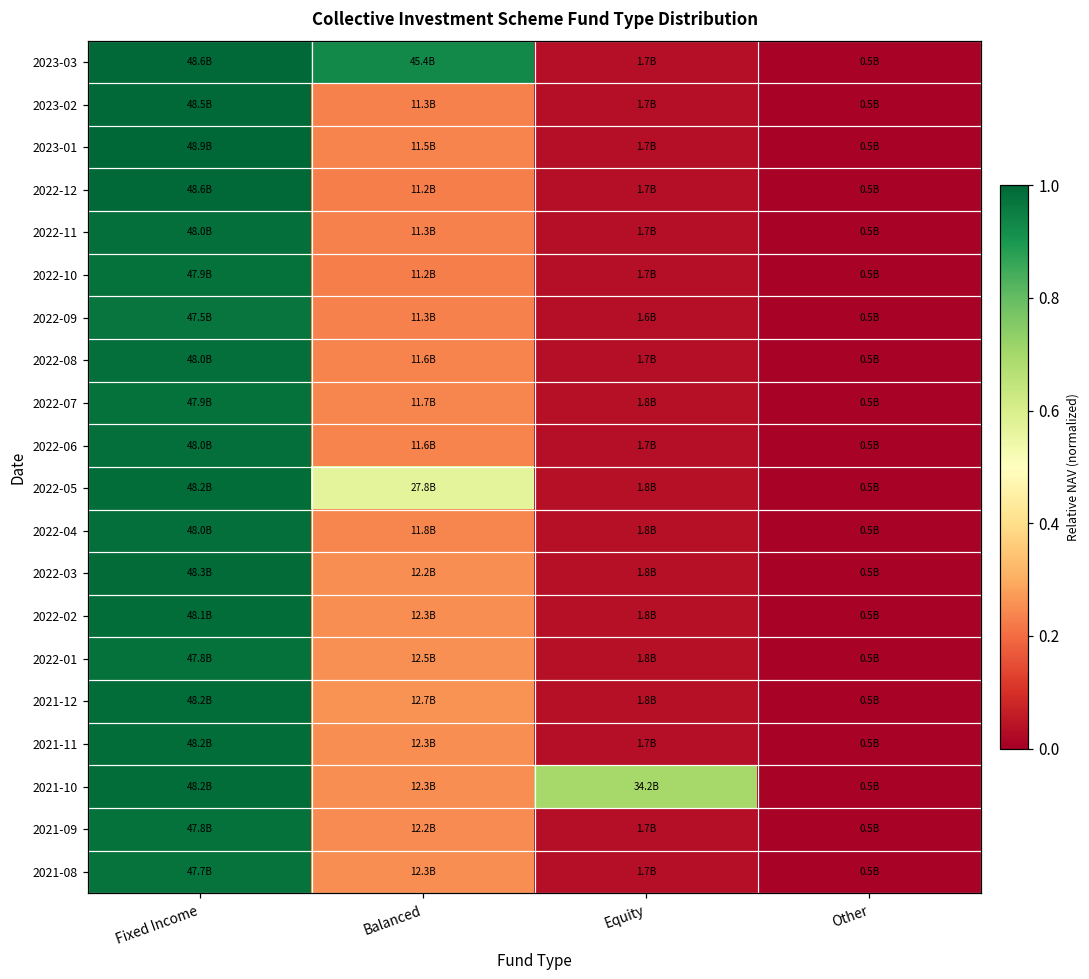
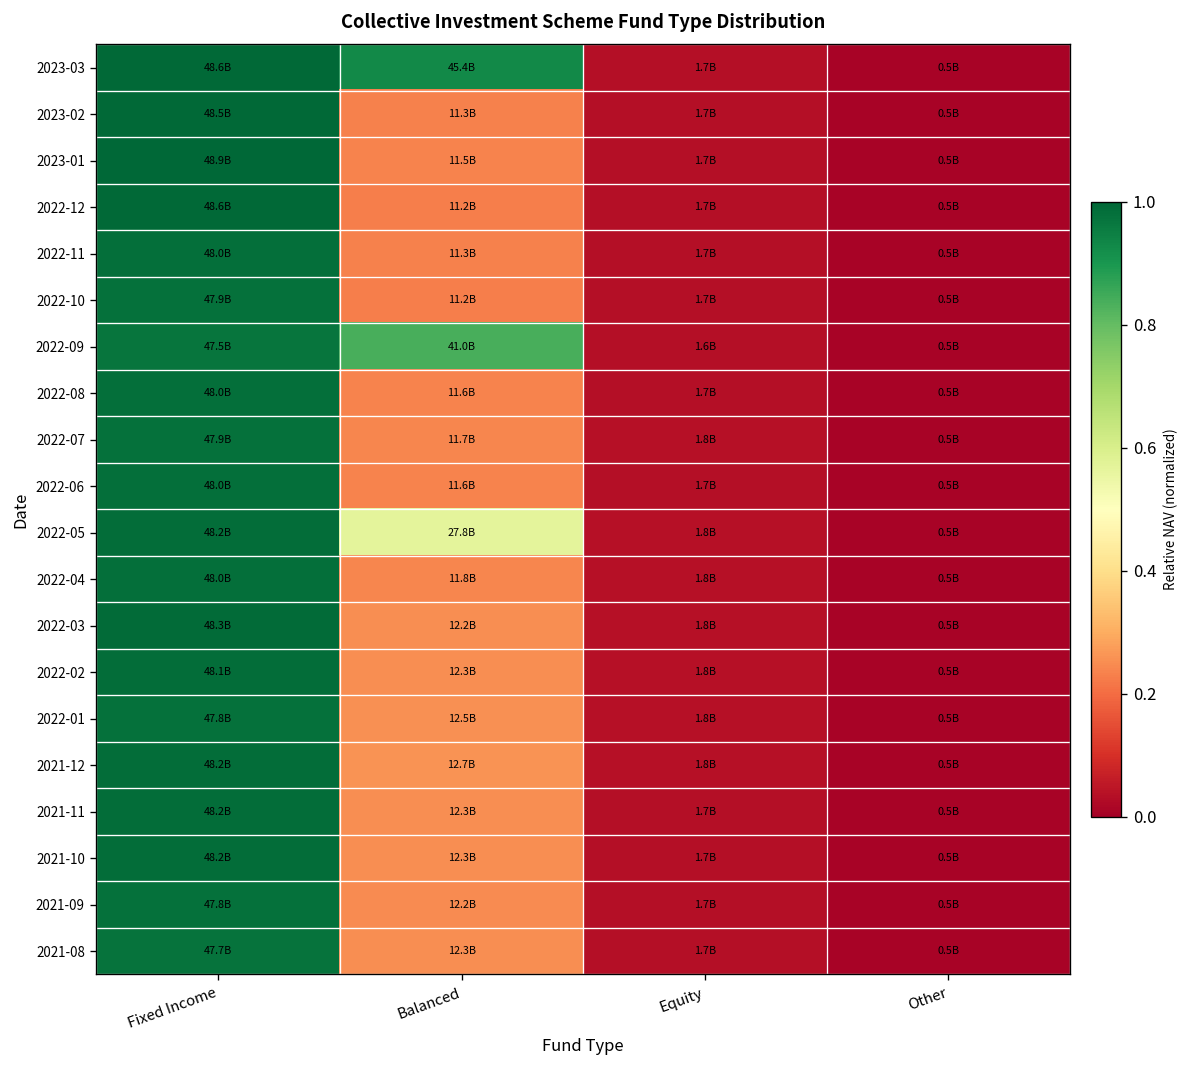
2022-09, Balanced: 11.3B -> 41.0B
2021-10, Equity: 34.2B -> 1.7B
